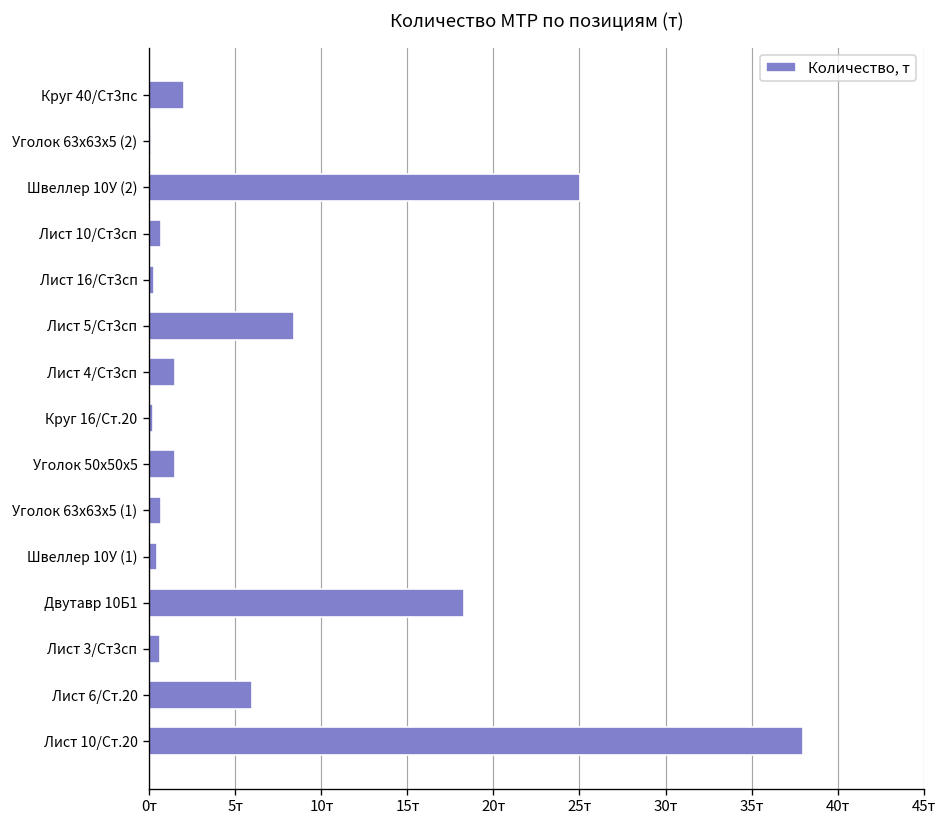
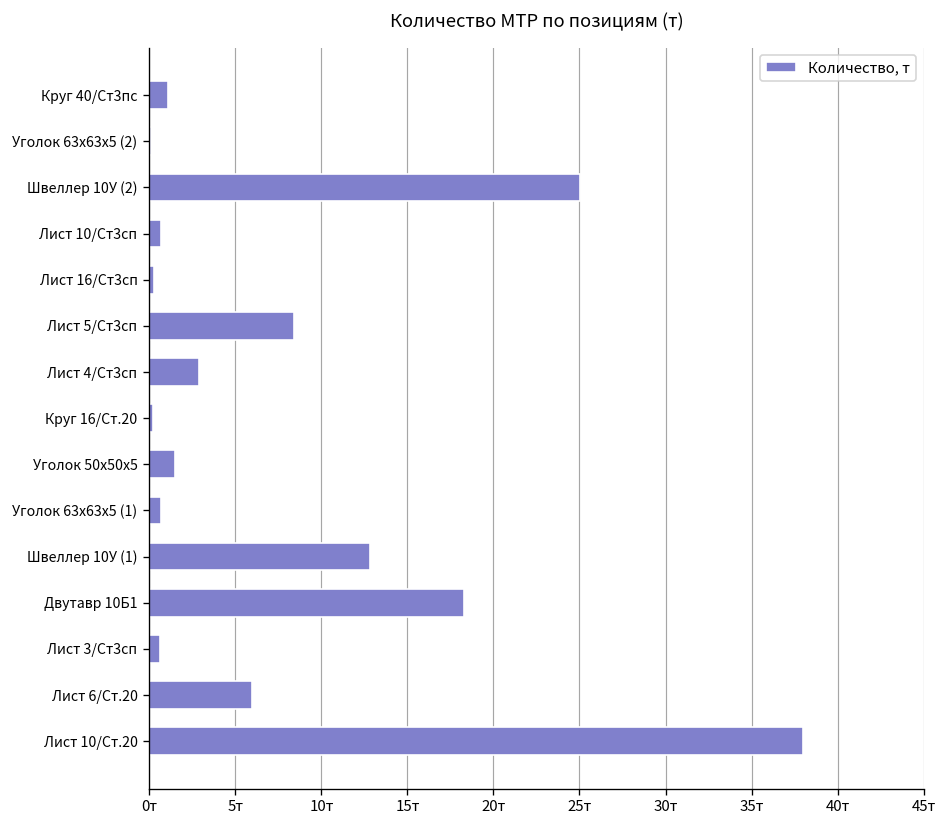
Круг 40/Ст3пс: 2.0т -> 1.1т
Лист 4/Ст3сп: 1.5т -> 2.9т
Швеллер 10У (1): 0.4т -> 12.9т
